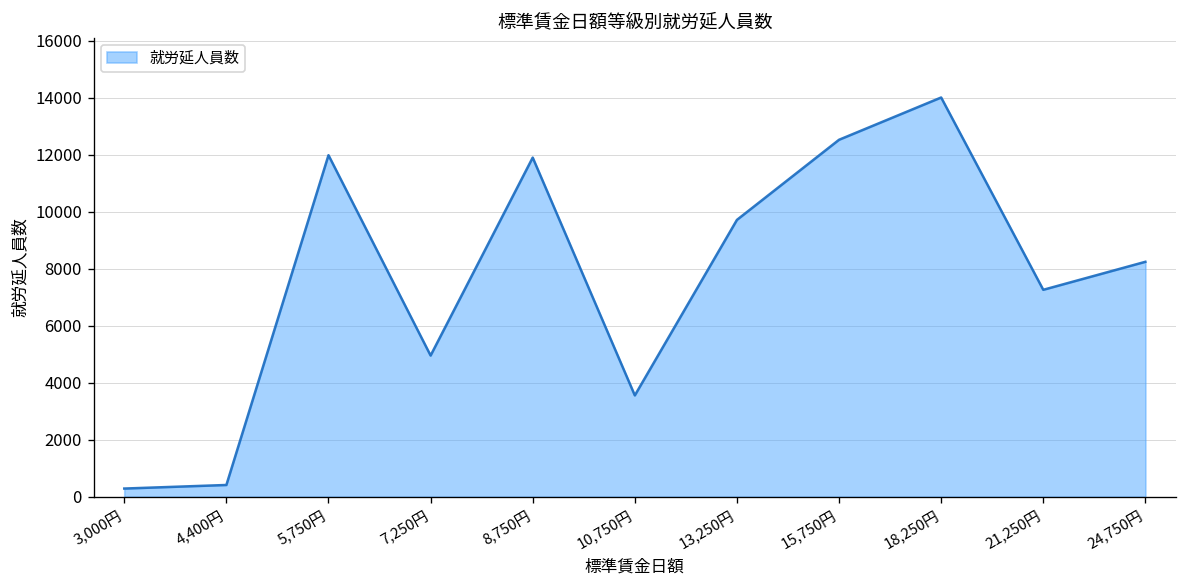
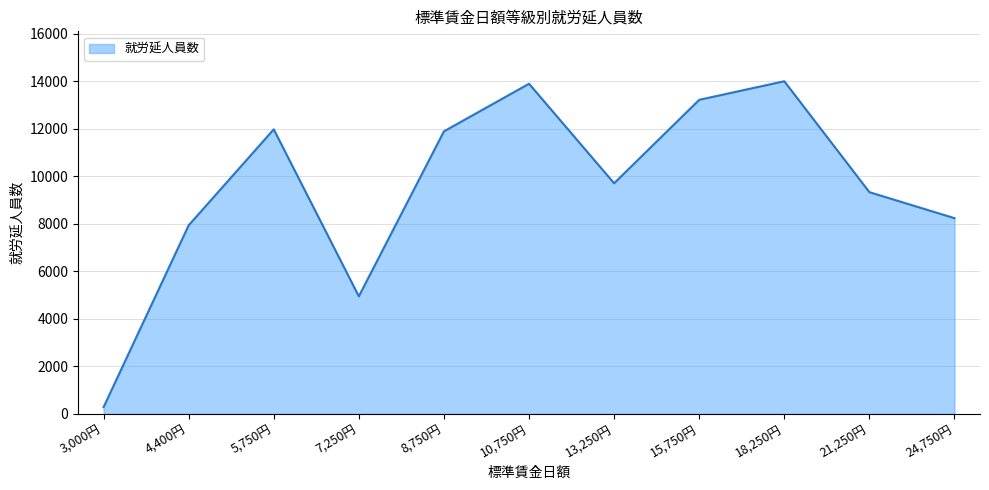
4,400円: 400 -> 7900
10,750円: 3600 -> 13900
15,750円: 12500 -> 13200
21,250円: 7300 -> 9300
